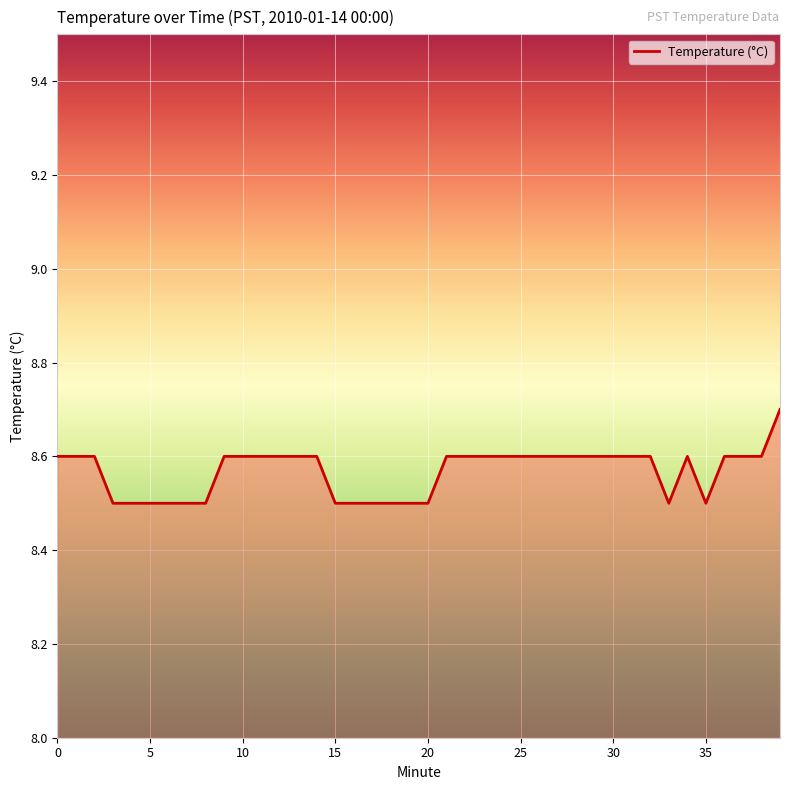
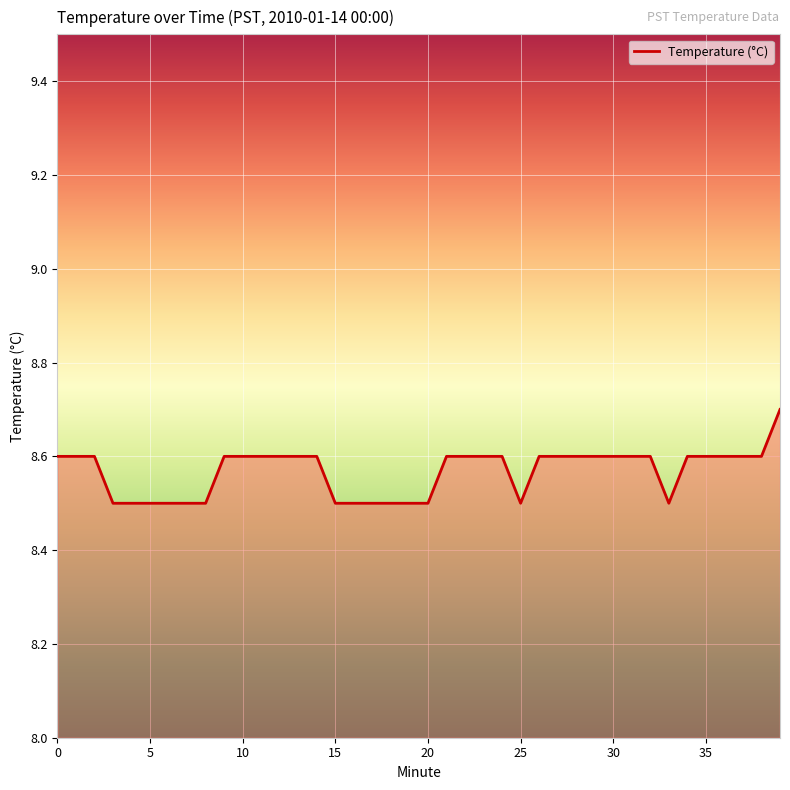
25: 8.6 -> 8.5
35: 8.5 -> 8.6
